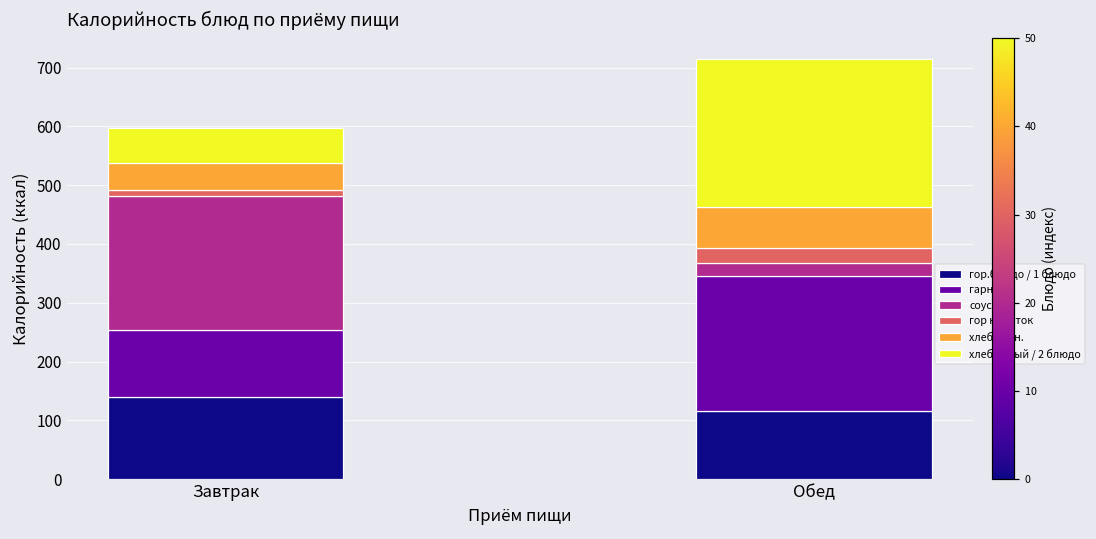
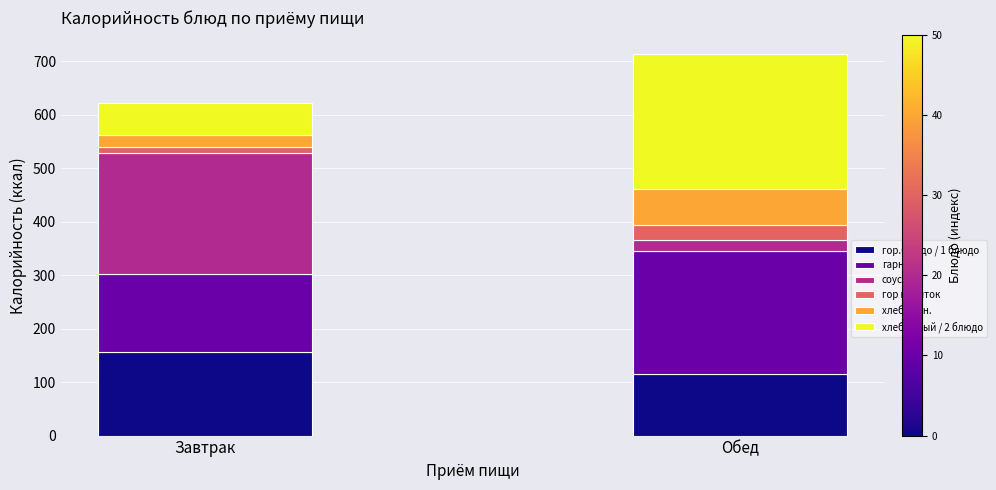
гор.блюдо / 1 блюдо, Завтрак: 140 -> 160
гарнир, Завтрак: 120 -> 150
хлеб черн., Завтрак: 50 -> 20
